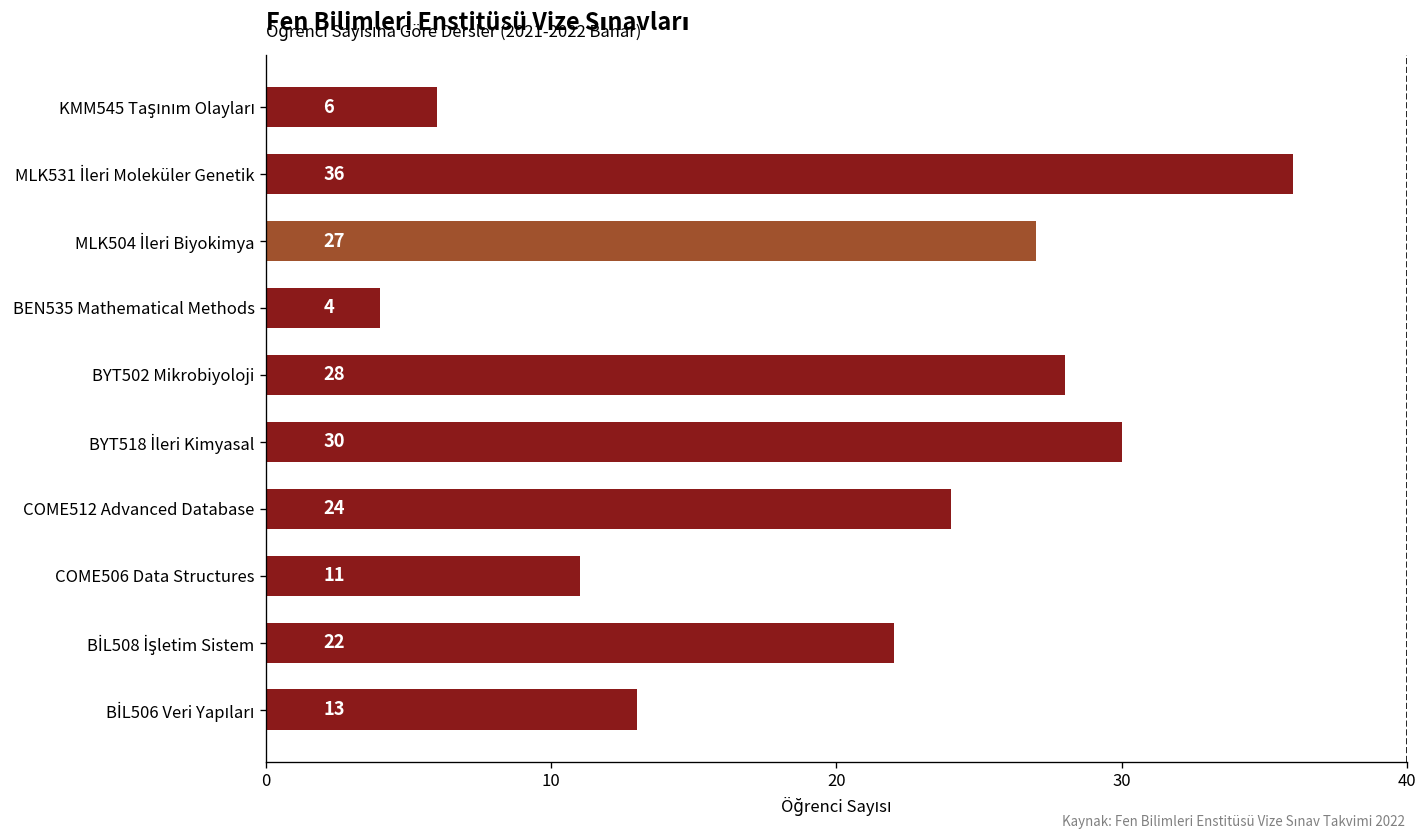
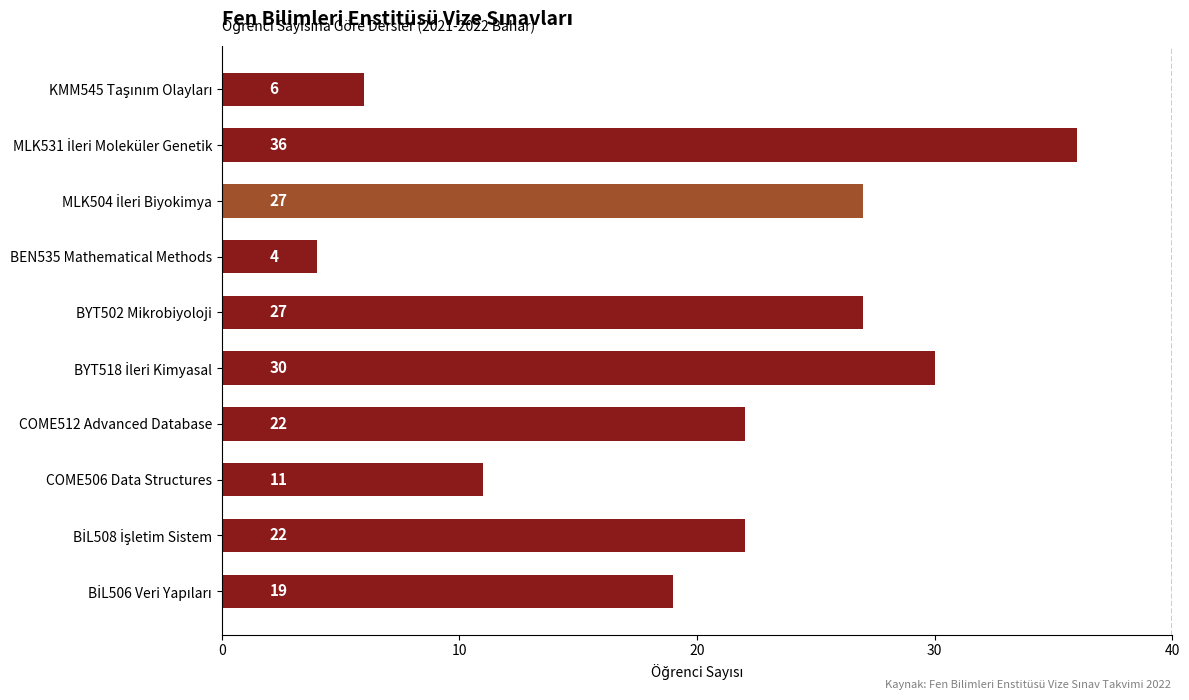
BYT502 Mikrobiyoloji: 28 -> 27
COME512 Advanced Database: 24 -> 22
BİL506 Veri Yapıları: 13 -> 19
